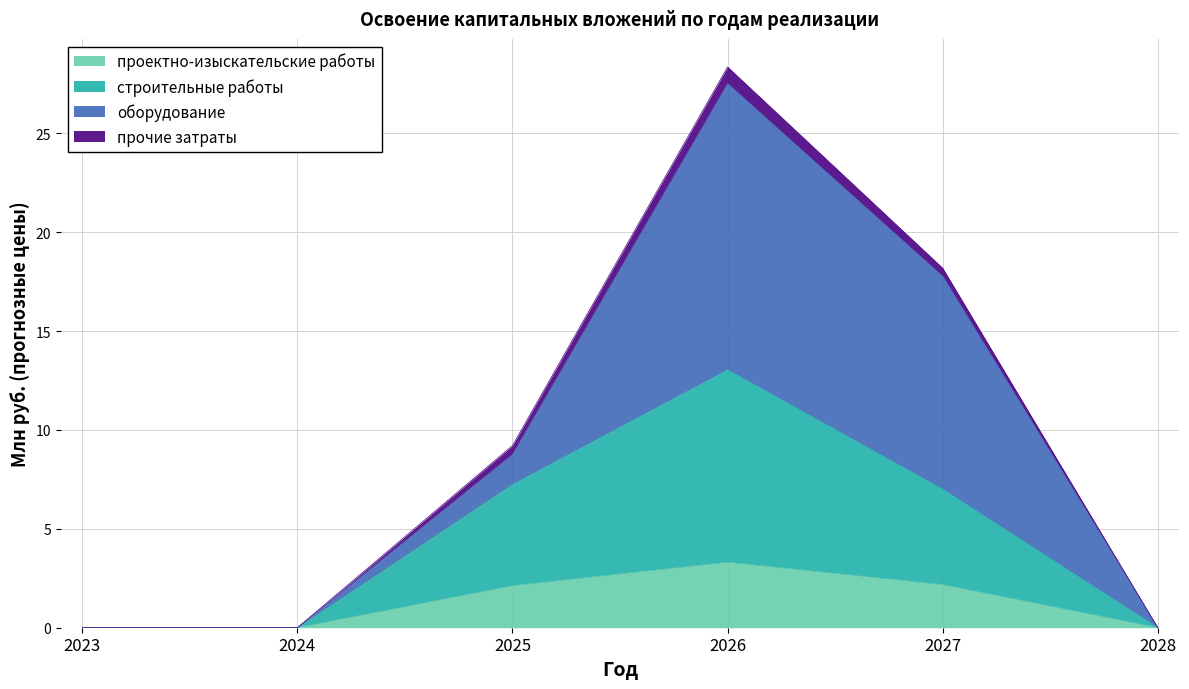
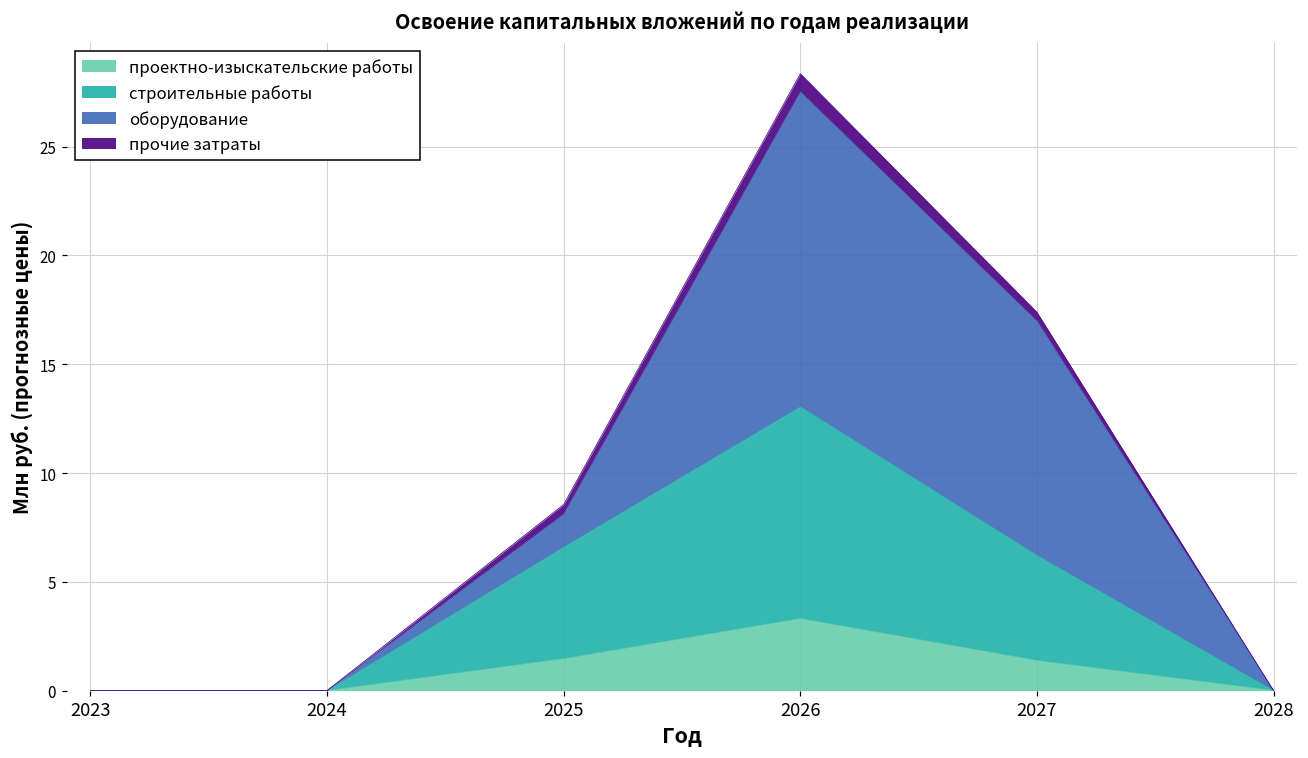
проектно-изыскательские работы, 2025: 2.1 -> 1.5
проектно-изыскательские работы, 2027: 2.2 -> 1.4
